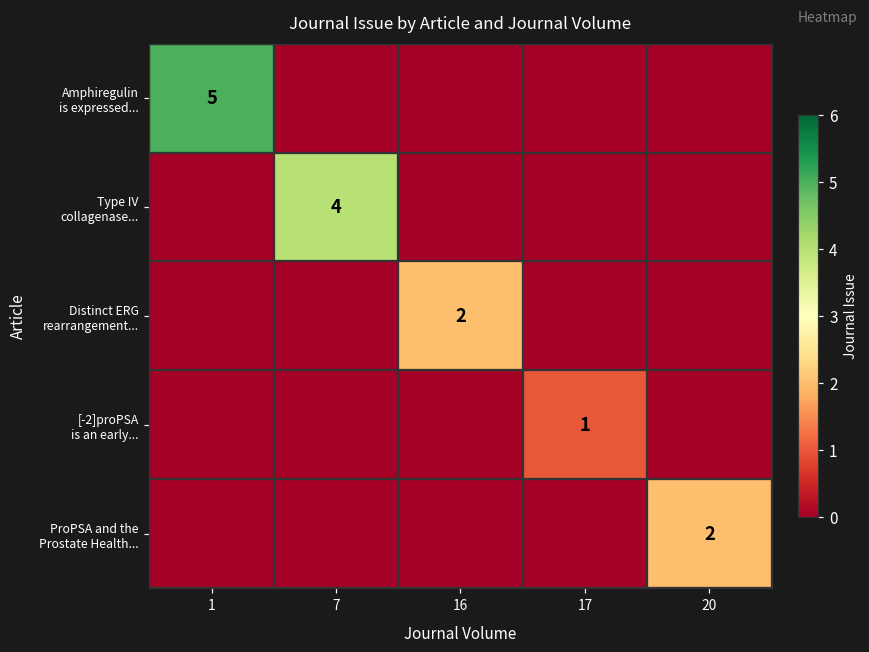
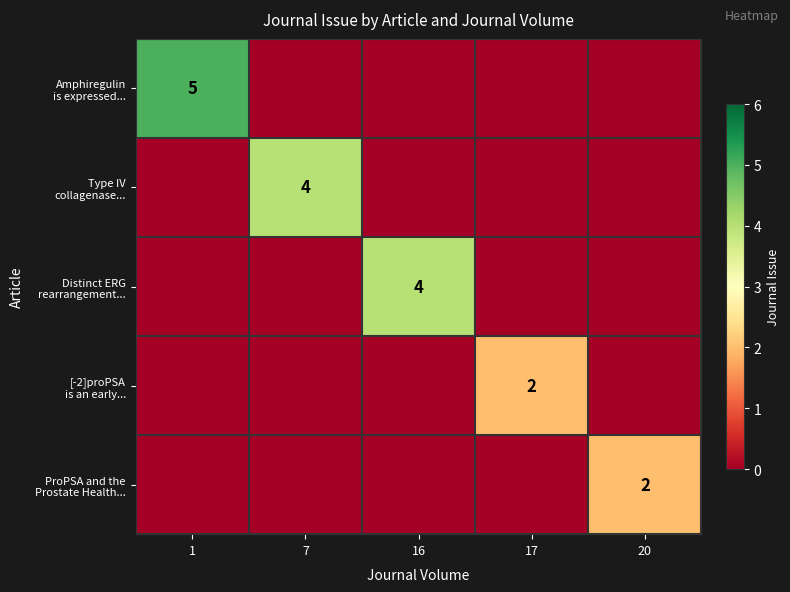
Distinct ERG rearrangement..., 16: 2 -> 4
[-2]proPSA is an early..., 17: 1 -> 2
